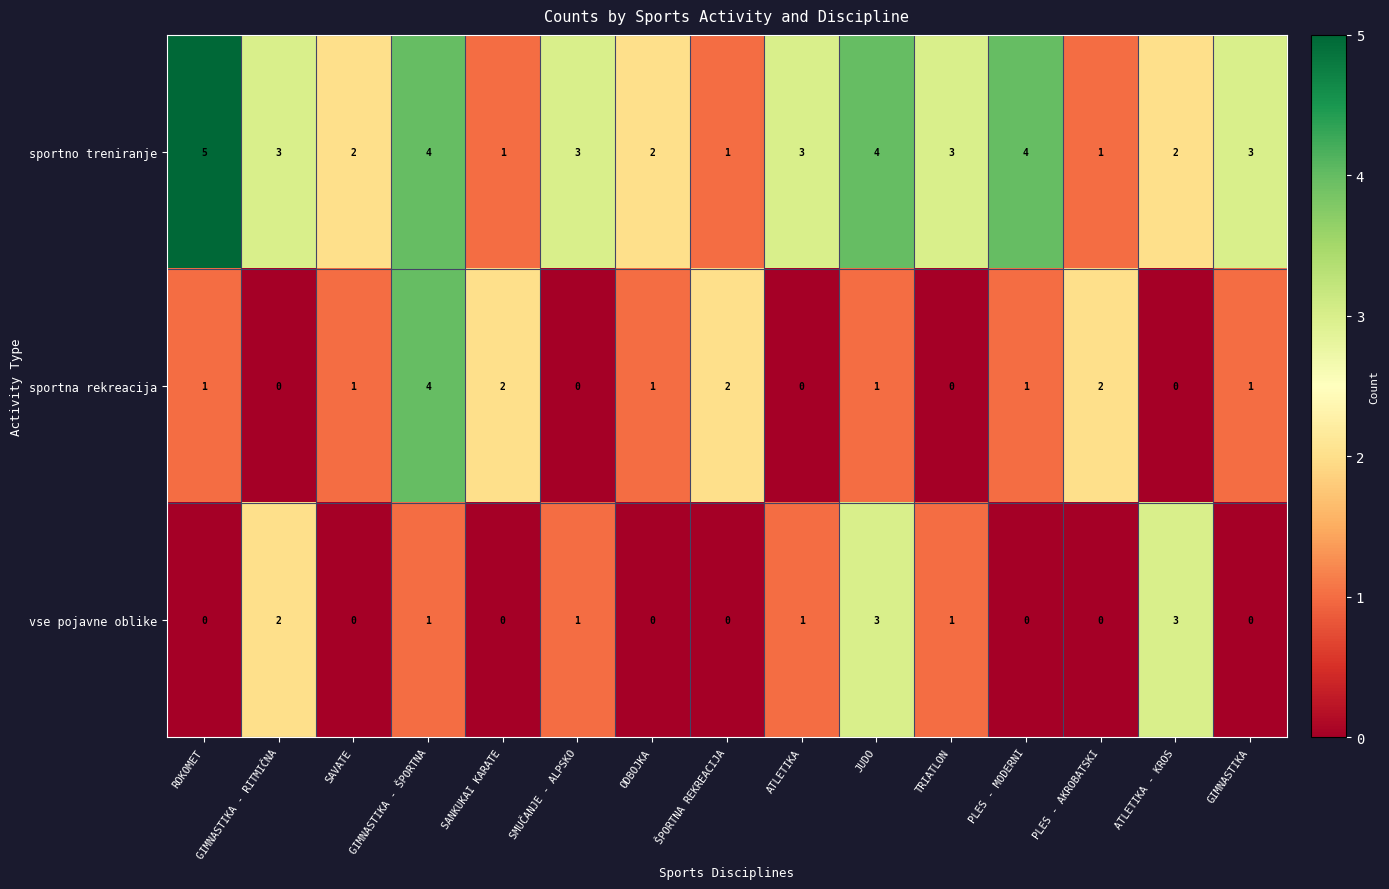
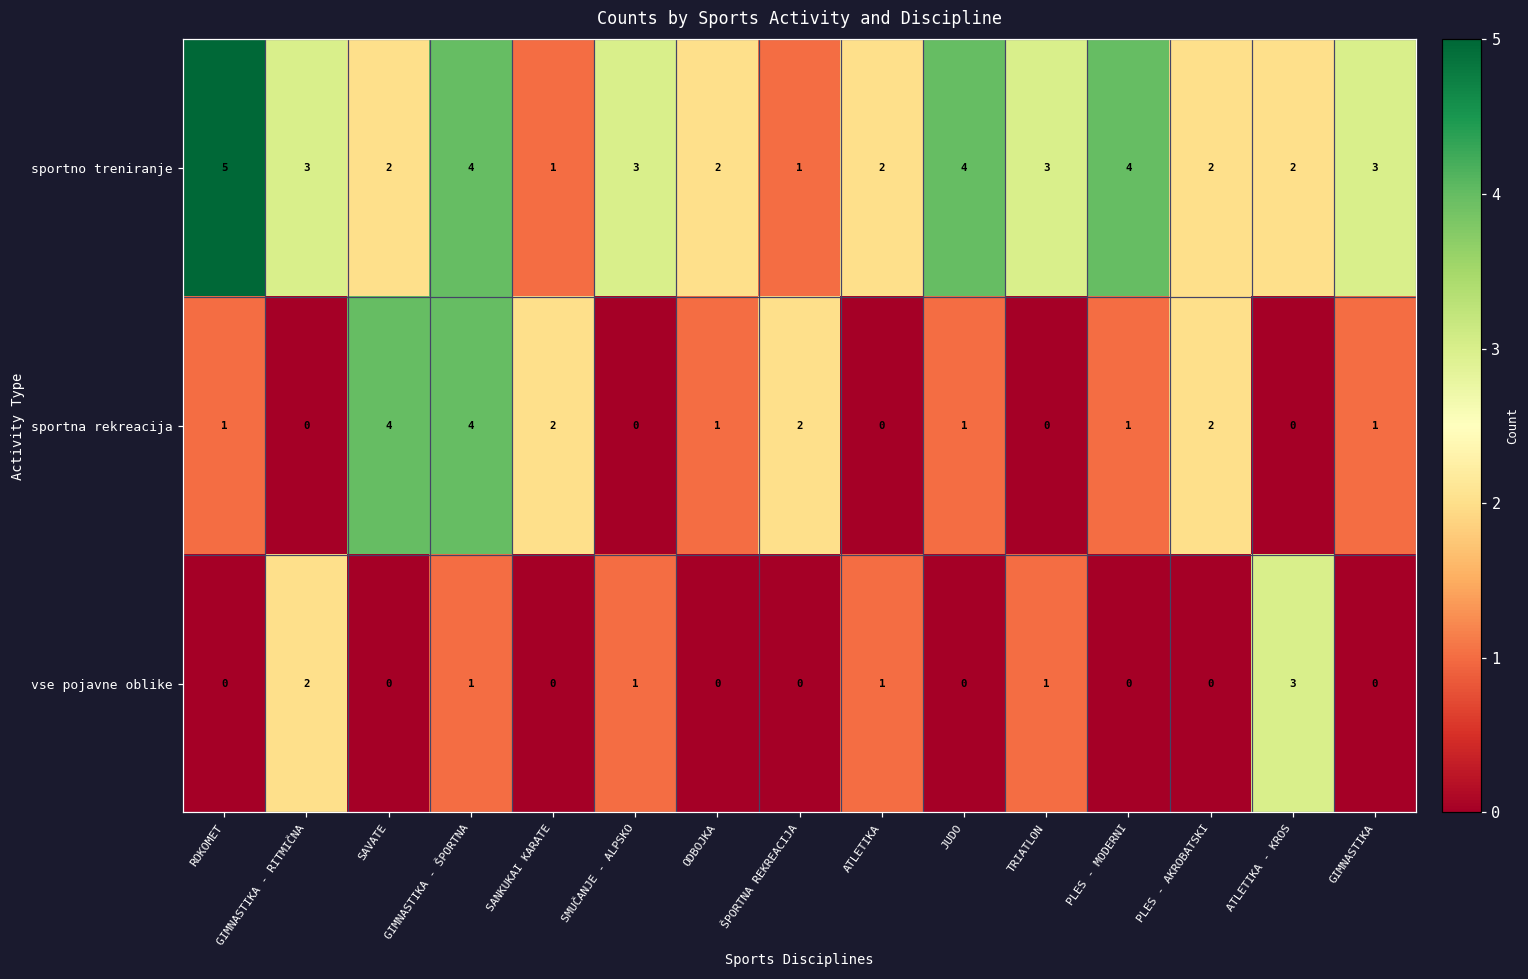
sportno treniranje, ATLETIKA: 3 -> 2
sportno treniranje, PLES - AKROBATSKI: 1 -> 2
sportna rekreacija, SAVATE: 1 -> 4
vse pojavne oblike, JUDO: 3 -> 0
